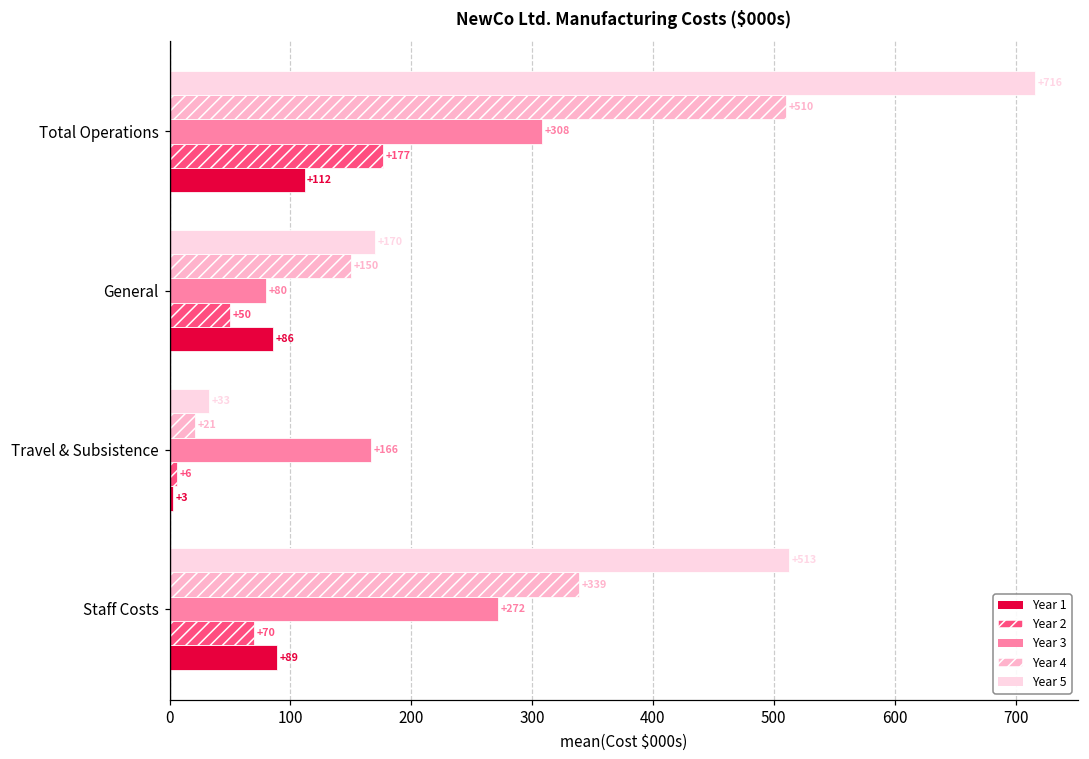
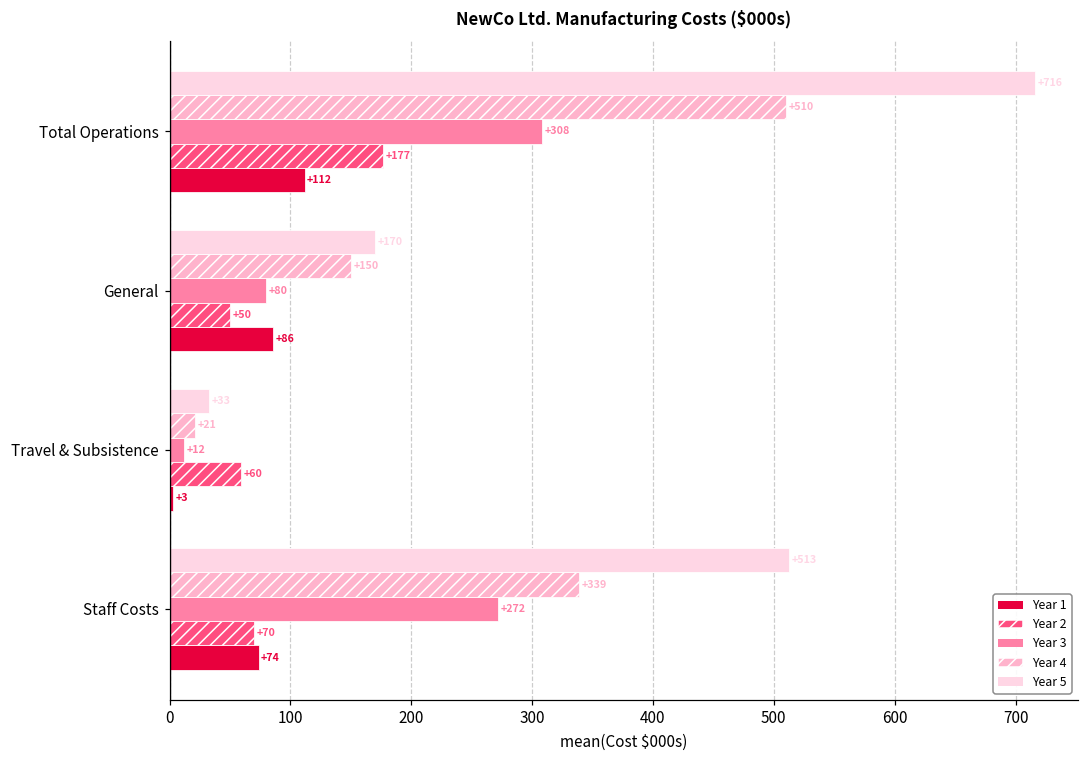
Year 3, Travel & Subsistence: +166 -> +12
Year 2, Travel & Subsistence: +6 -> +60
Year 1, Staff Costs: +89 -> +74
